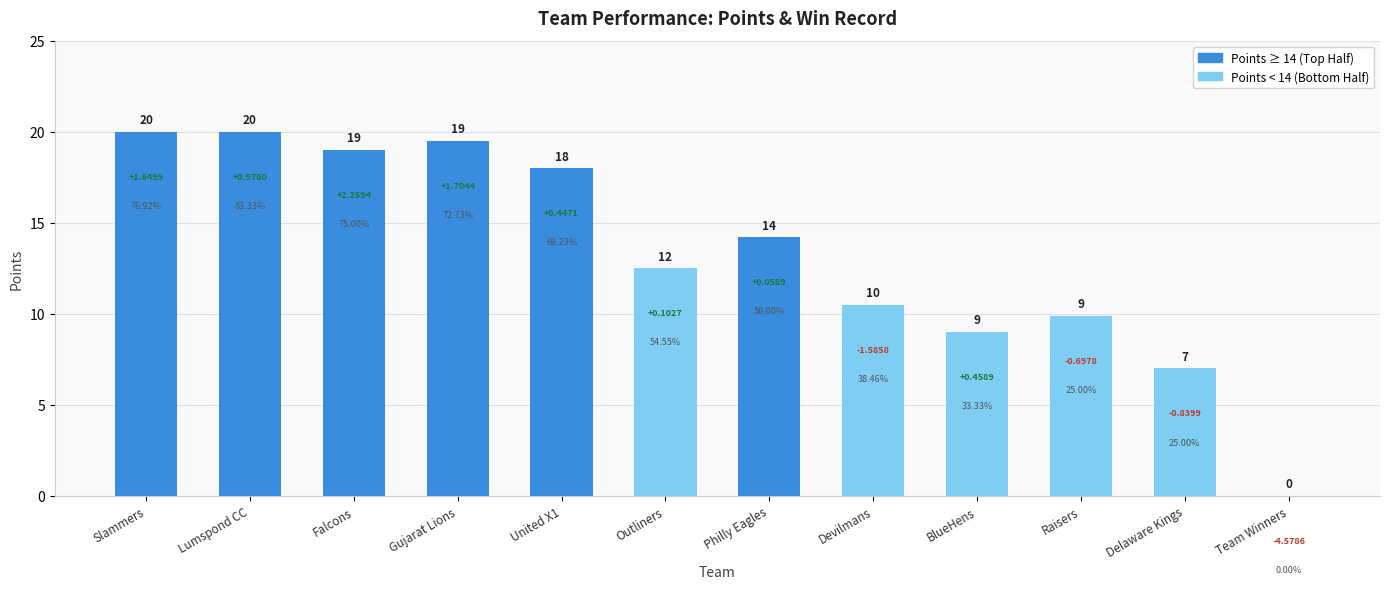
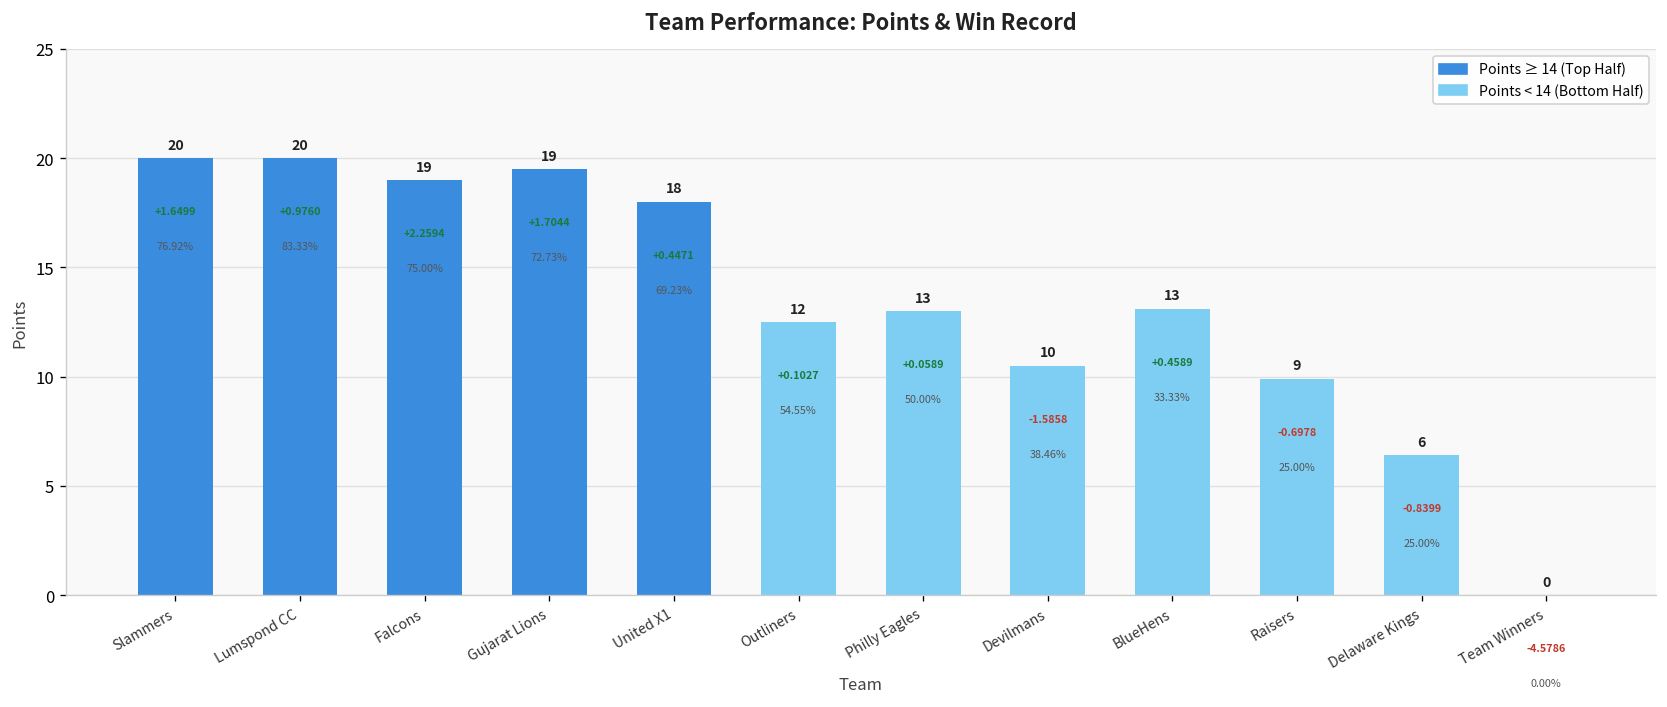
Philly Eagles: 14 -> 13
BlueHens: 9 -> 13
Delaware Kings: 7 -> 6
